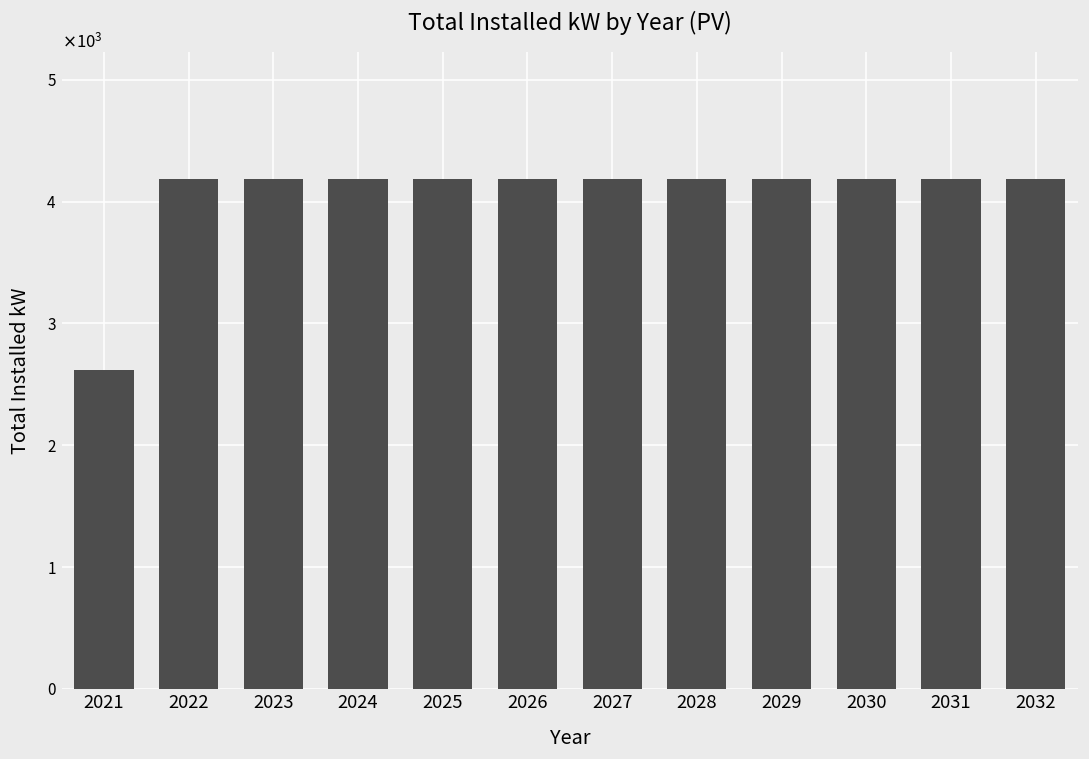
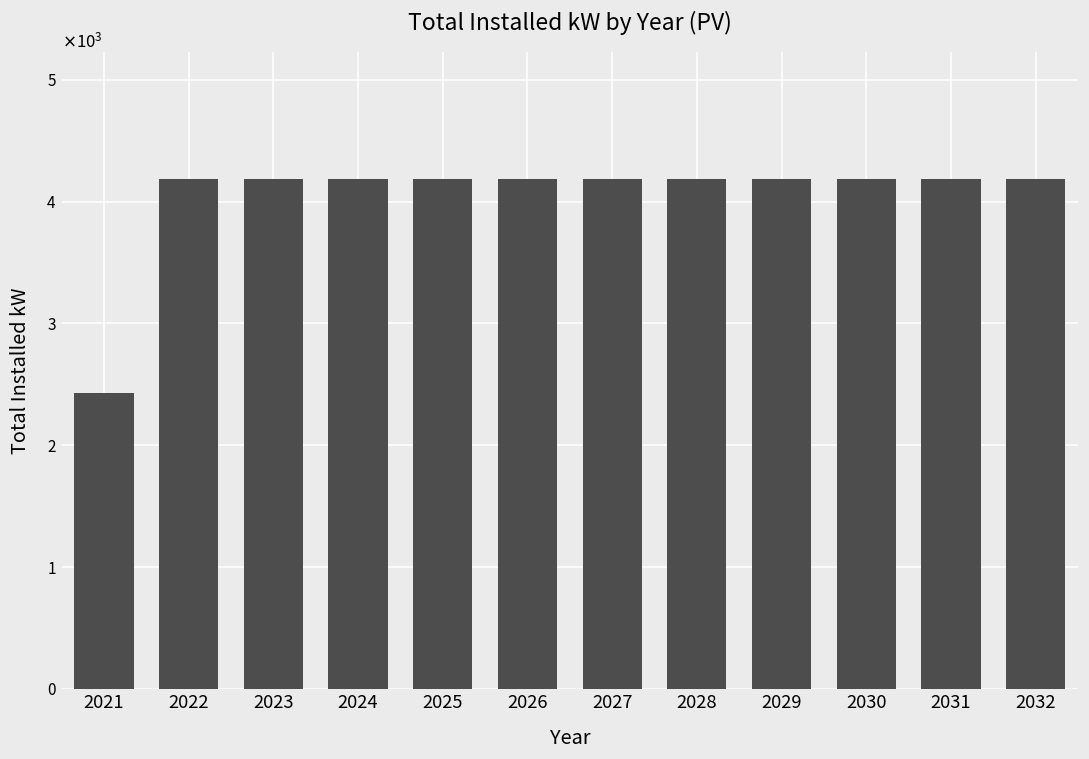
2021: 2620 -> 2430
